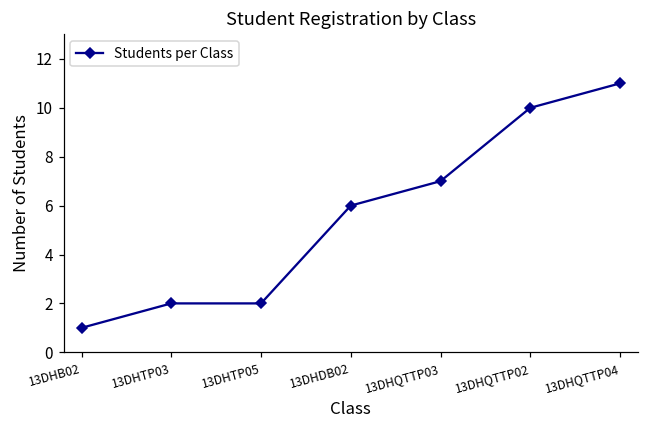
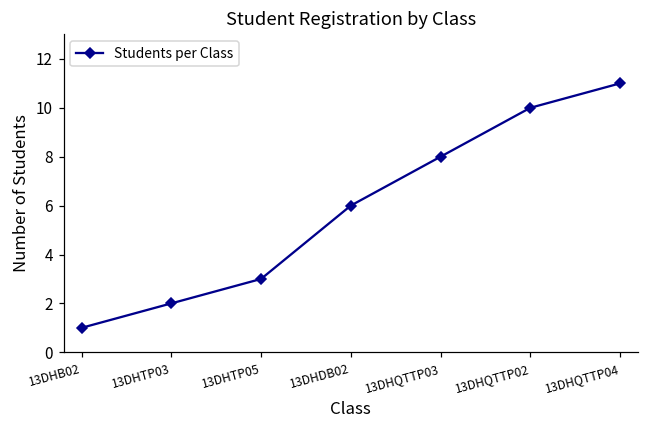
13DHTP05: 2 -> 3
13DHQTTP03: 7 -> 8
